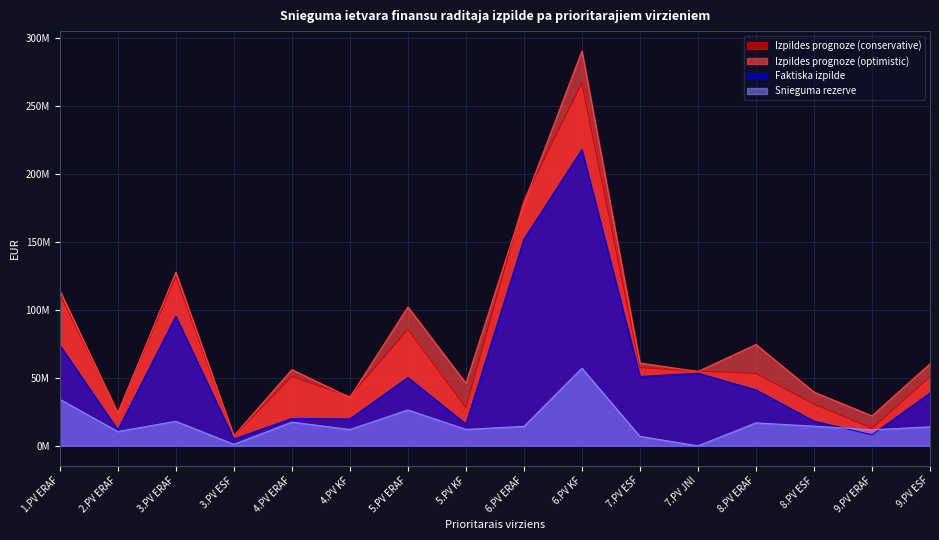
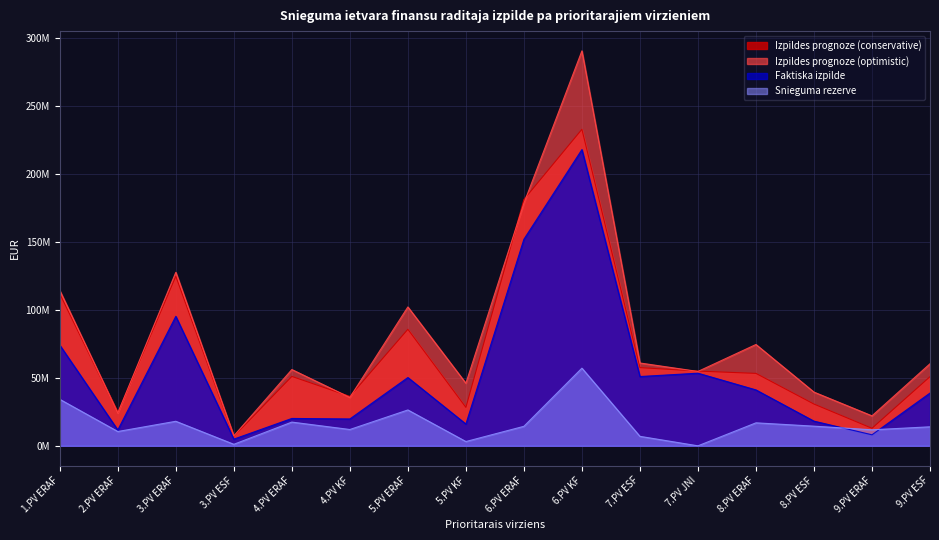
Snieguma rezerve, 5.PV KF: 12000000 -> 3000000
Izpildes prognoze (conservative), 6.PV KF: 267000000 -> 233000000
